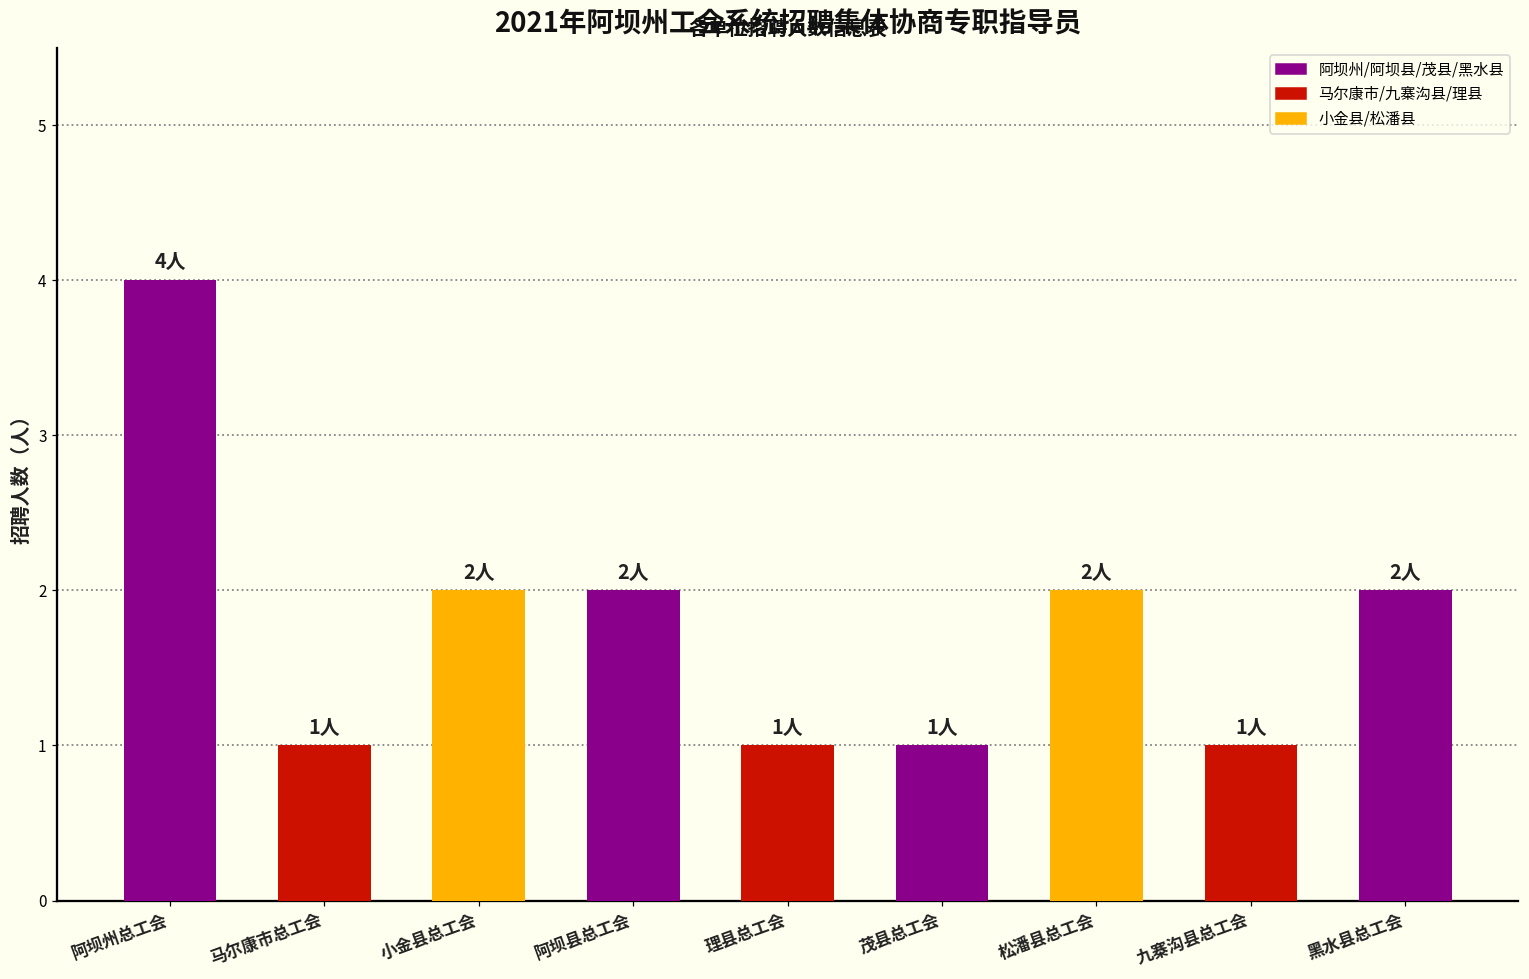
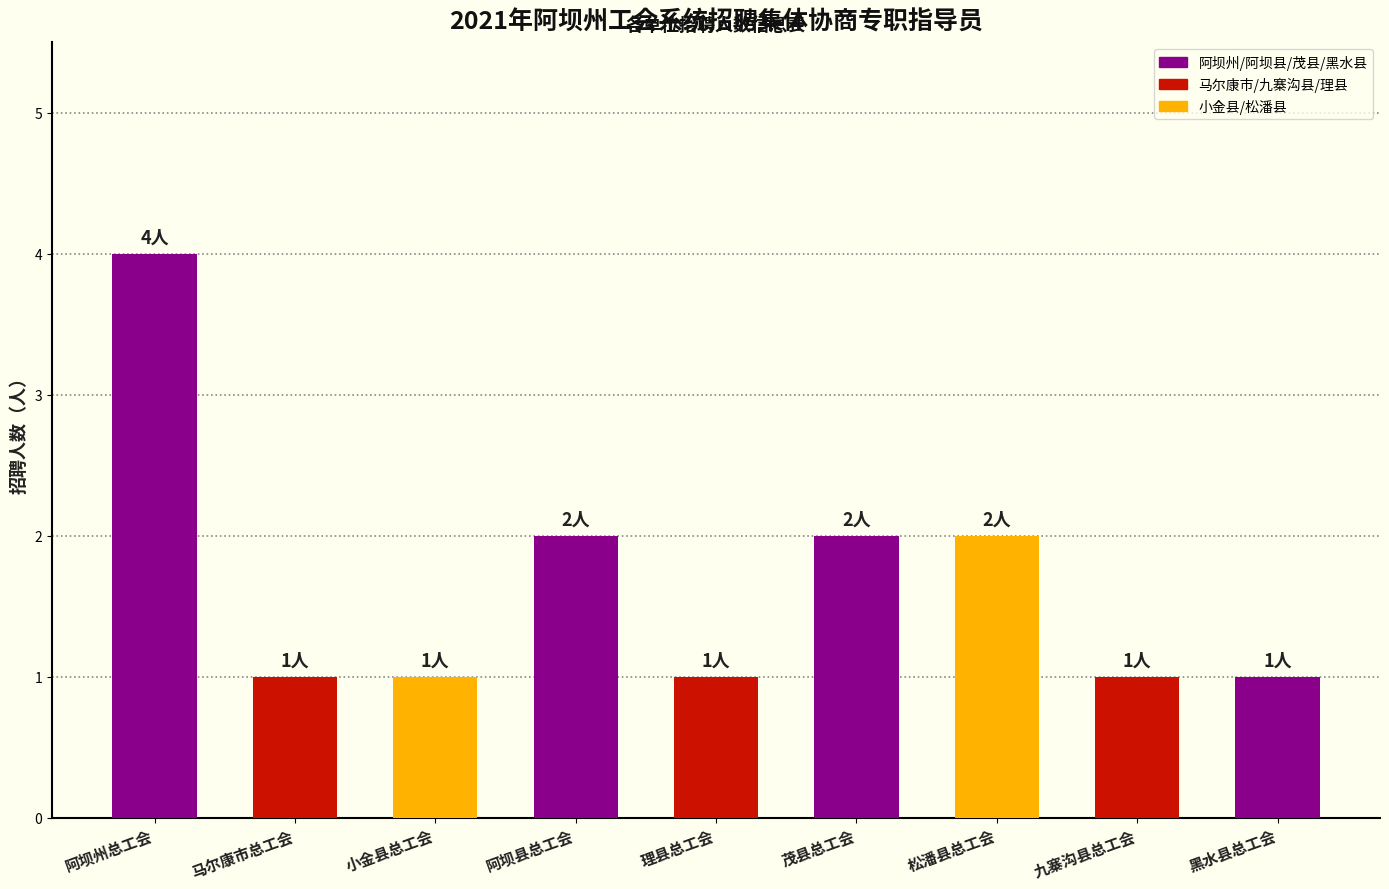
小金县总工会: 2人 -> 1人
茂县总工会: 1人 -> 2人
黑水县总工会: 2人 -> 1人
